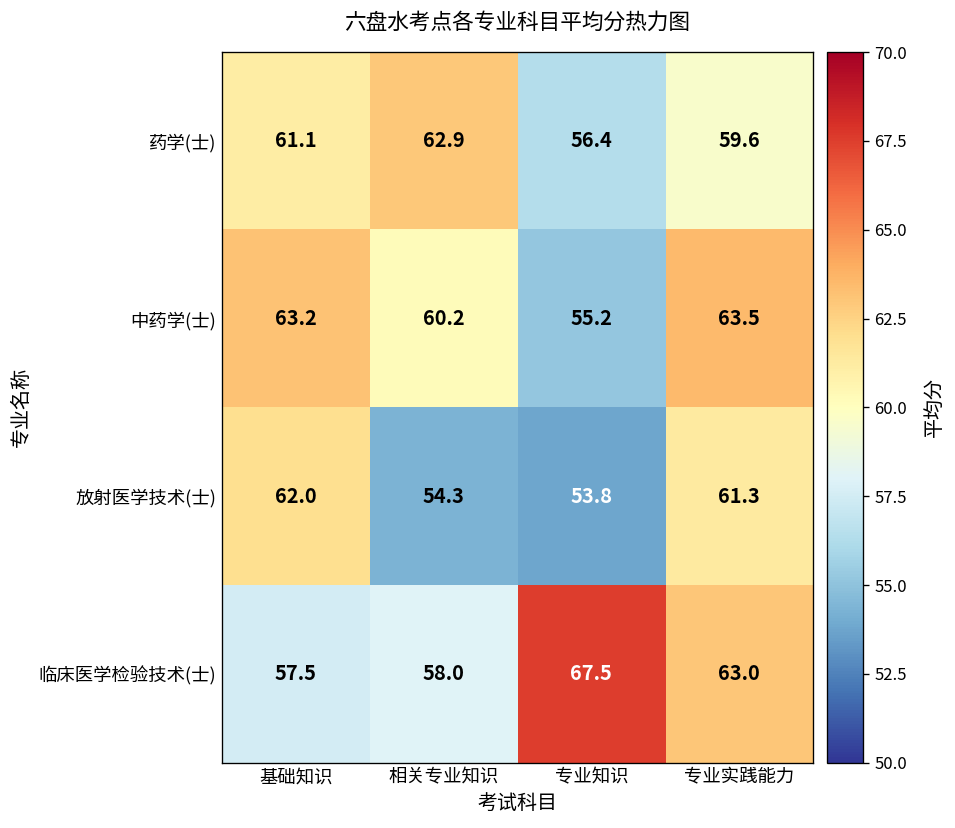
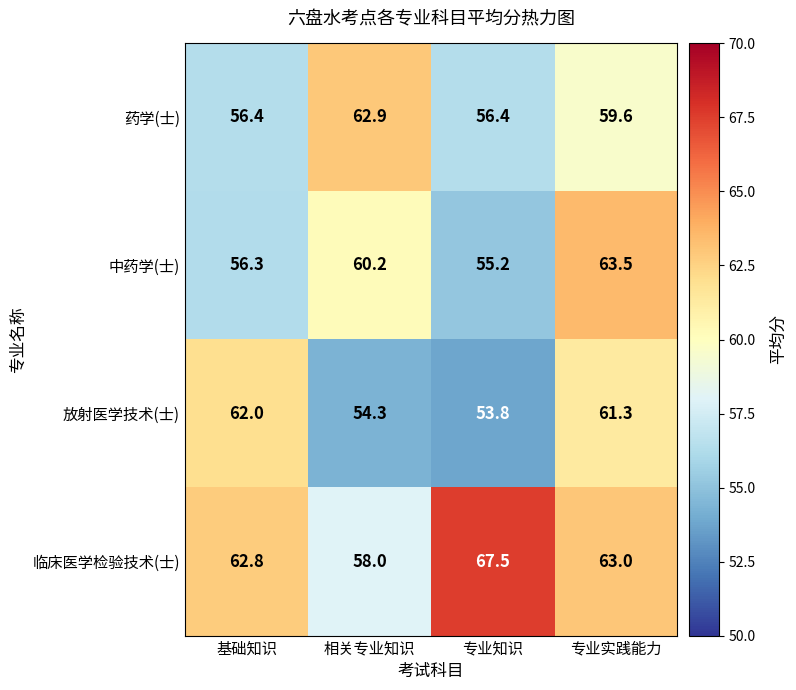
药学(士), 基础知识: 61.1 -> 56.4
中药学(士), 基础知识: 63.2 -> 56.3
临床医学检验技术(士), 基础知识: 57.5 -> 62.8
